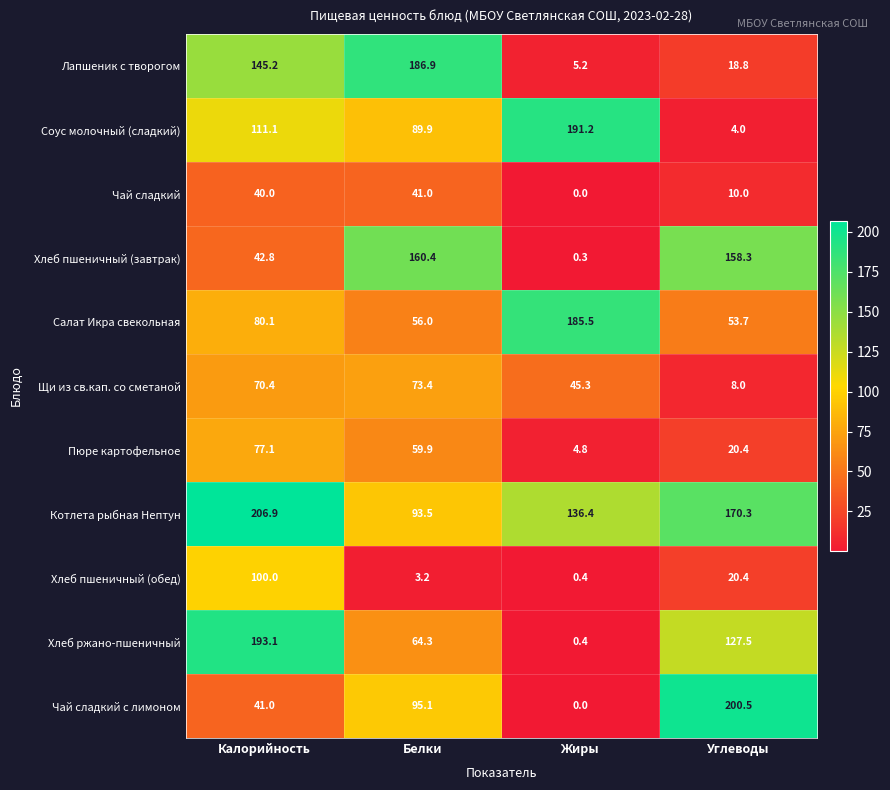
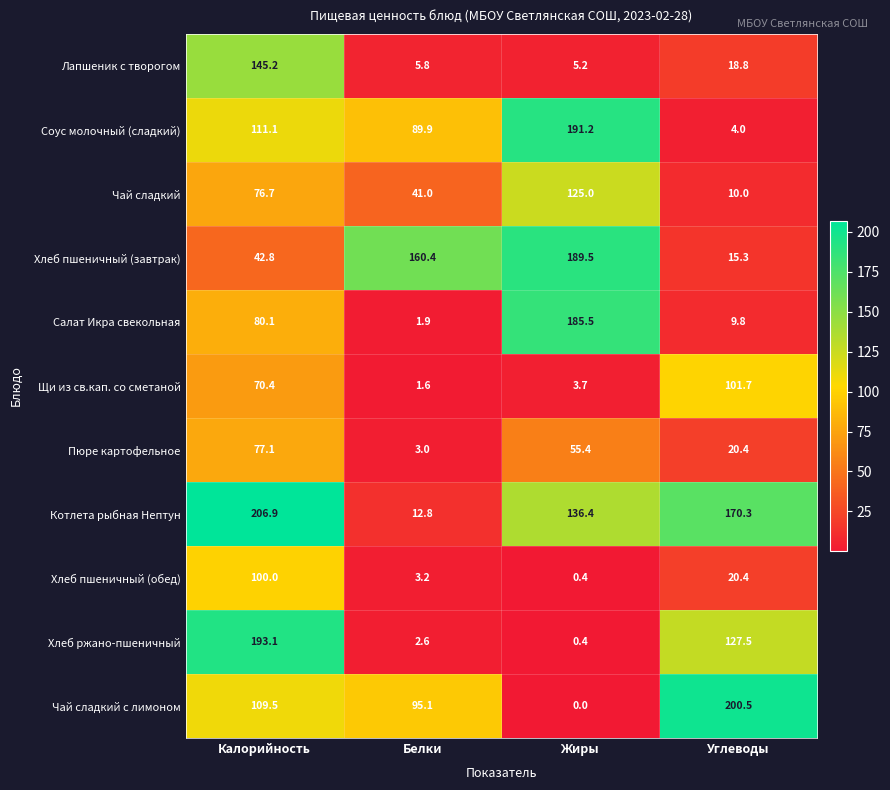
Лапшеник с творогом, Белки: 186.9 -> 5.8
Чай сладкий, Калорийность: 40.0 -> 76.7
Чай сладкий, Жиры: 0.0 -> 125.0
Хлеб пшеничный (завтрак), Жиры: 0.3 -> 189.5
Хлеб пшеничный (завтрак), Углеводы: 158.3 -> 15.3
Салат Икра свекольная, Белки: 56.0 -> 1.9
Салат Икра свекольная, Углеводы: 53.7 -> 9.8
Щи из св.кап. со сметаной, Белки: 73.4 -> 1.6
Щи из св.кап. со сметаной, Жиры: 45.3 -> 3.7
Щи из св.кап. со сметаной, Углеводы: 8.0 -> 101.7
Пюре картофельное, Белки: 59.9 -> 3.0
Пюре картофельное, Жиры: 4.8 -> 55.4
Котлета рыбная Нептун, Белки: 93.5 -> 12.8
Хлеб ржано-пшеничный, Белки: 64.3 -> 2.6
Чай сладкий с лимоном, Калорийность: 41.0 -> 109.5
